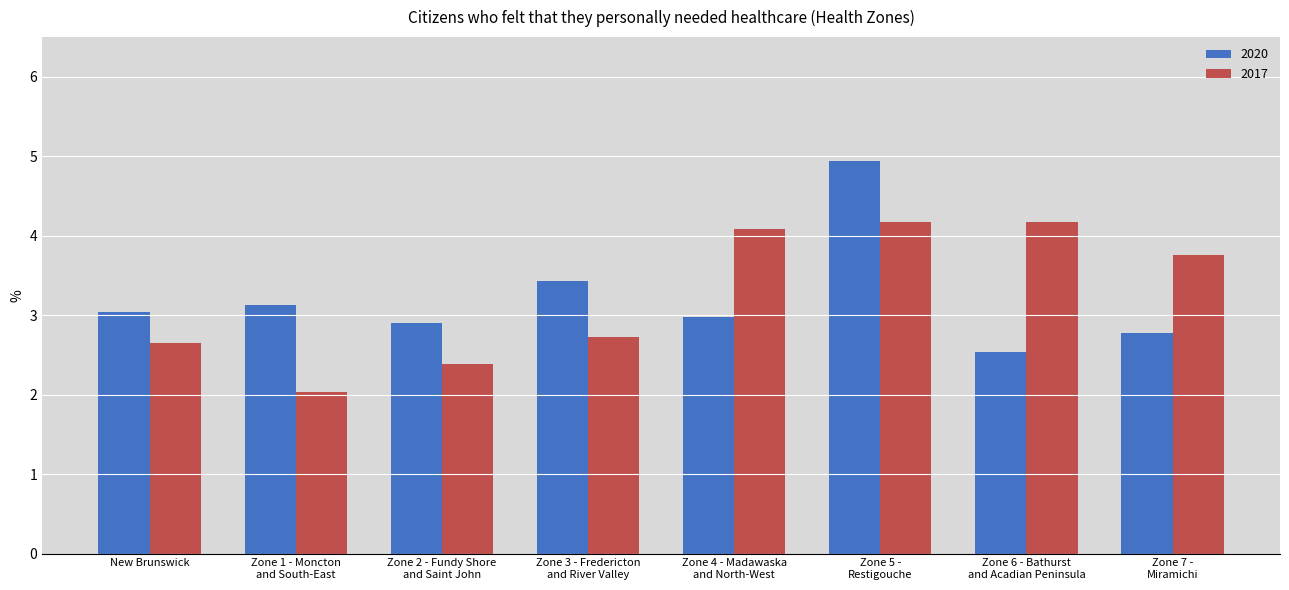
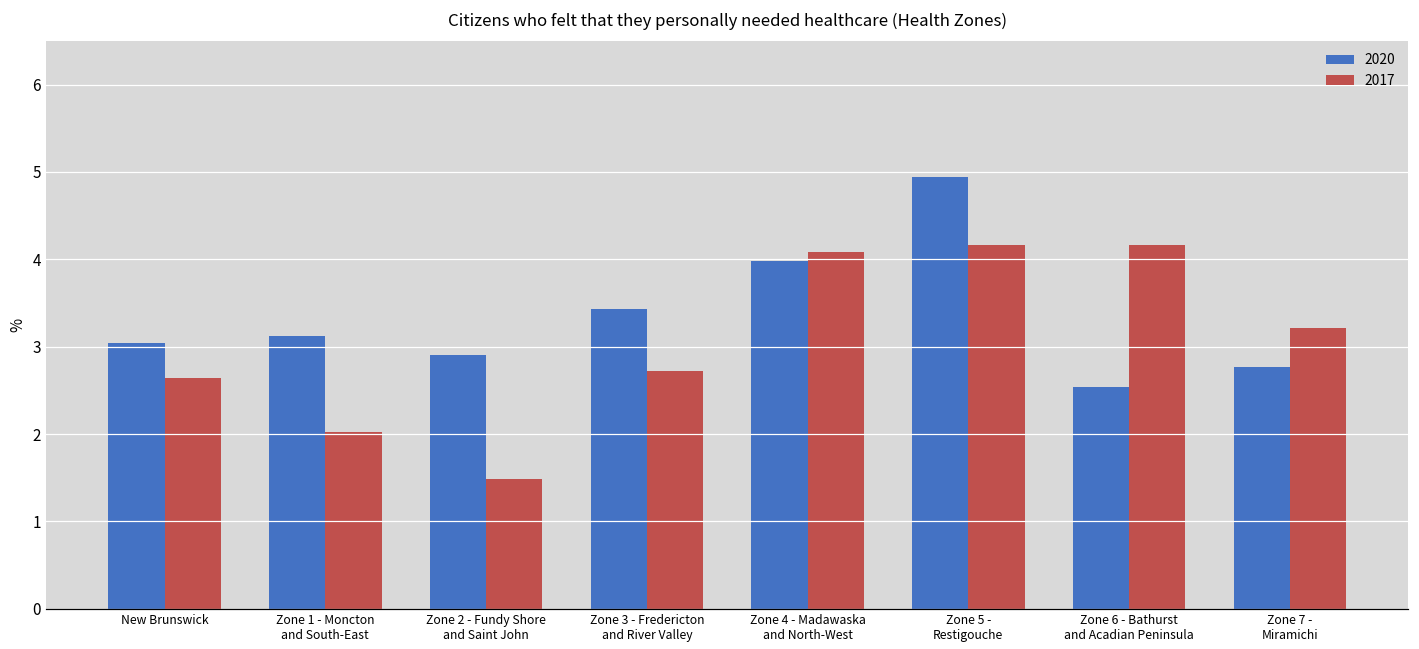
2017, Zone 2 - Fundy Shore and Saint John: 2.4 -> 1.5
2020, Zone 4 - Madawaska and North-West: 3.0 -> 4.0
2017, Zone 7 - Miramichi: 3.8 -> 3.2
